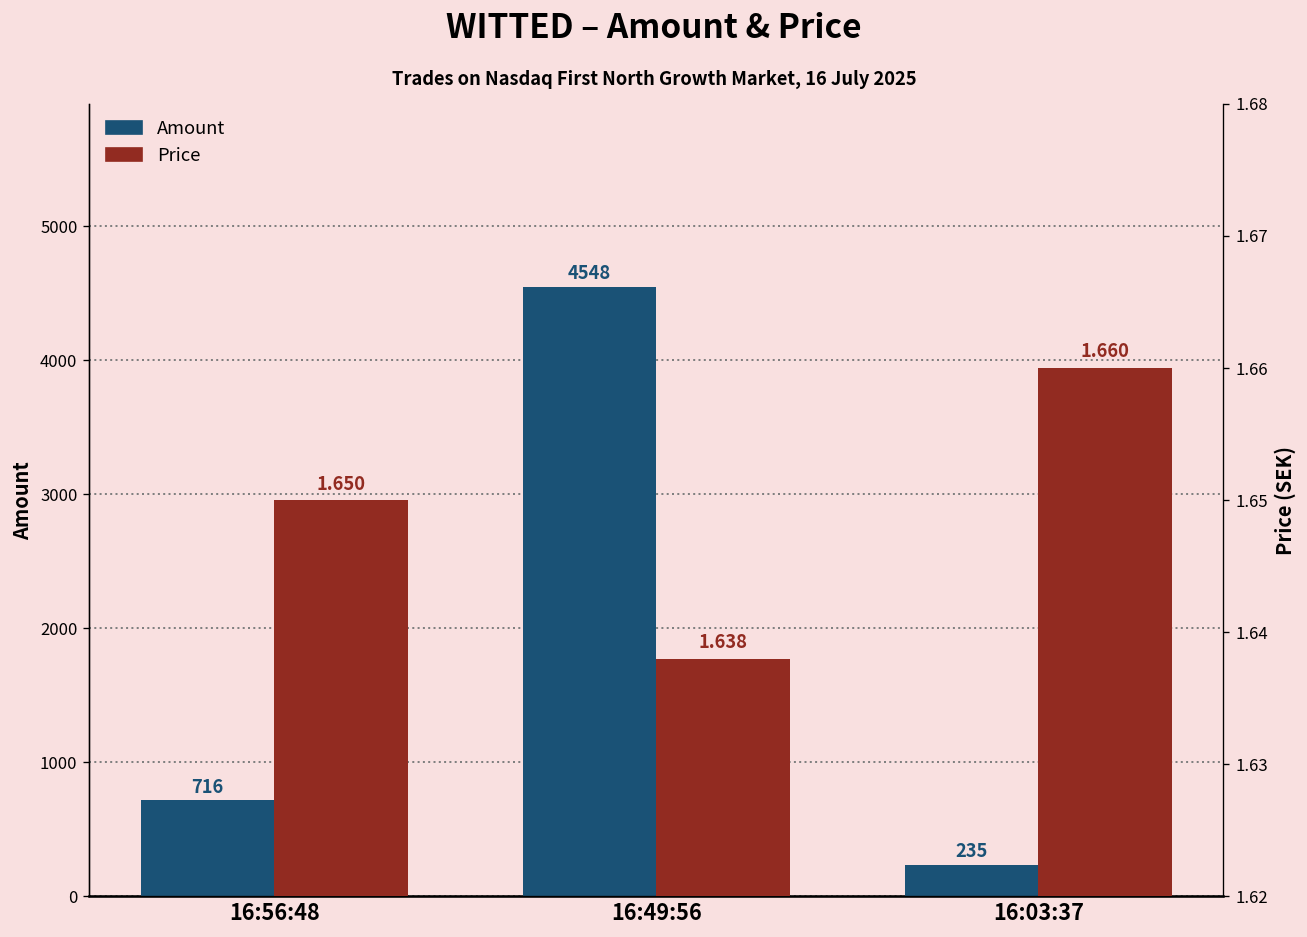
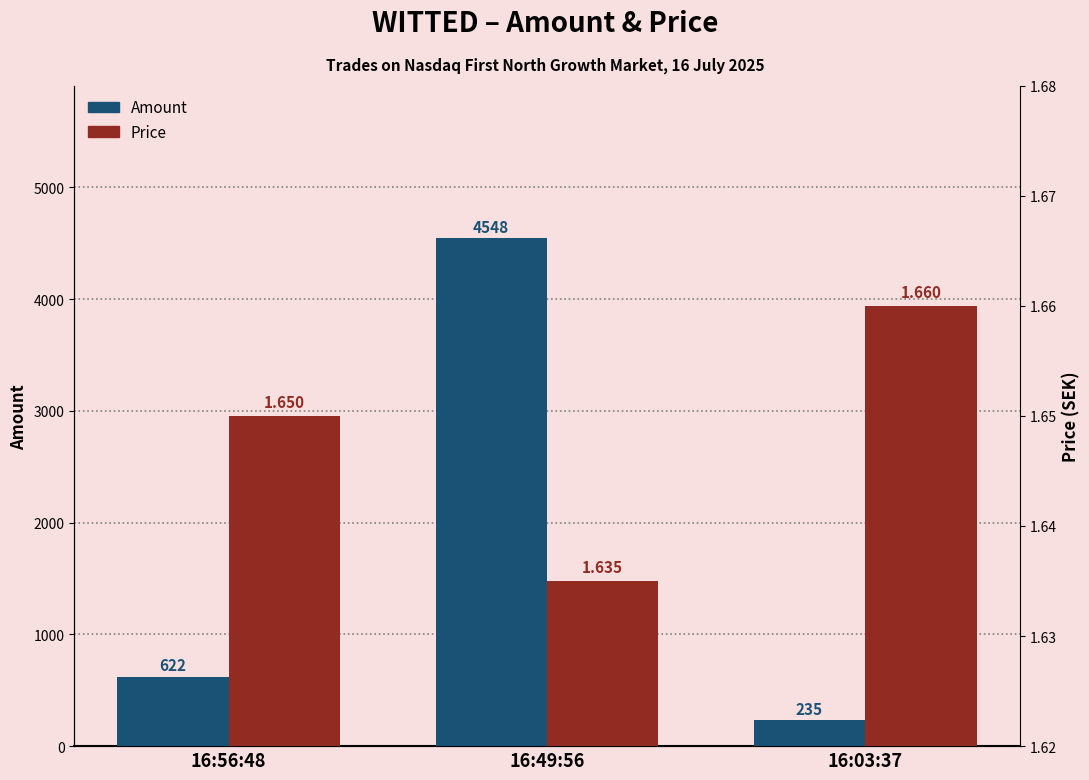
Amount, 16:56:48: 716 -> 622
Price, 16:49:56: 1.638 -> 1.635
